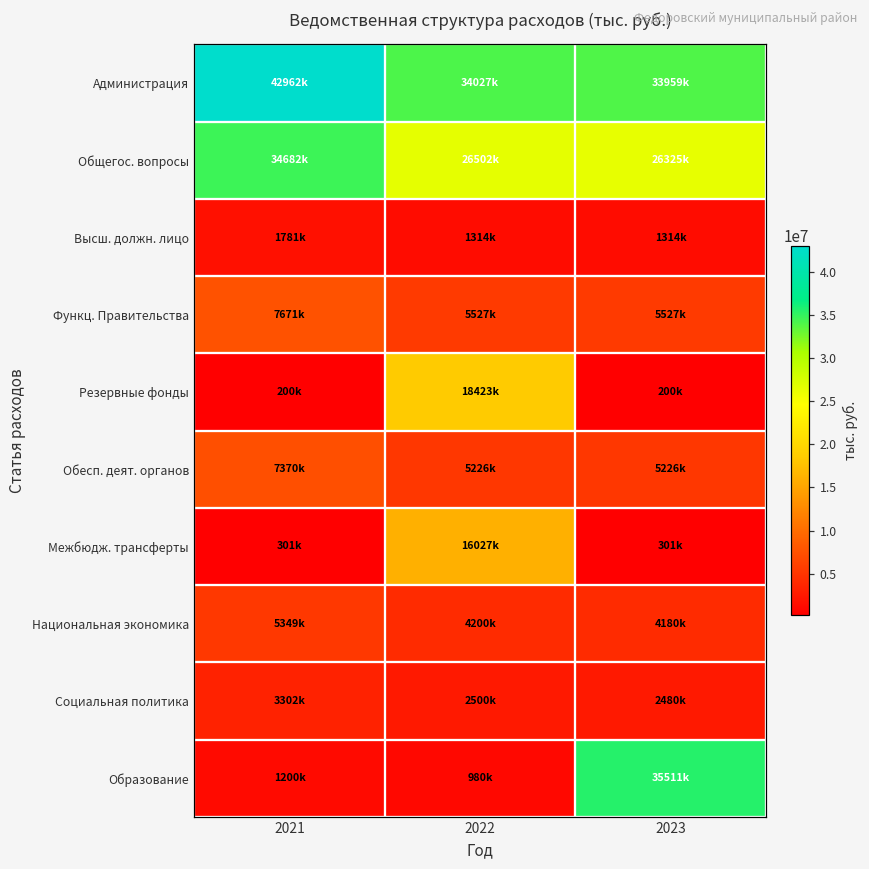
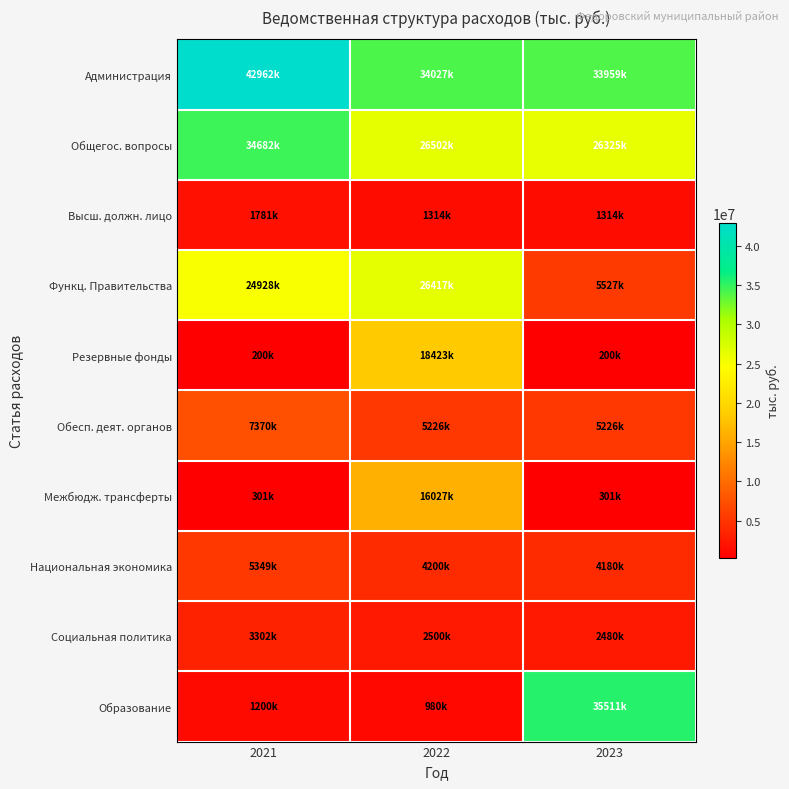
Функц. Правительства, 2021: 7671k -> 24928k
Функц. Правительства, 2022: 5527k -> 26417k
